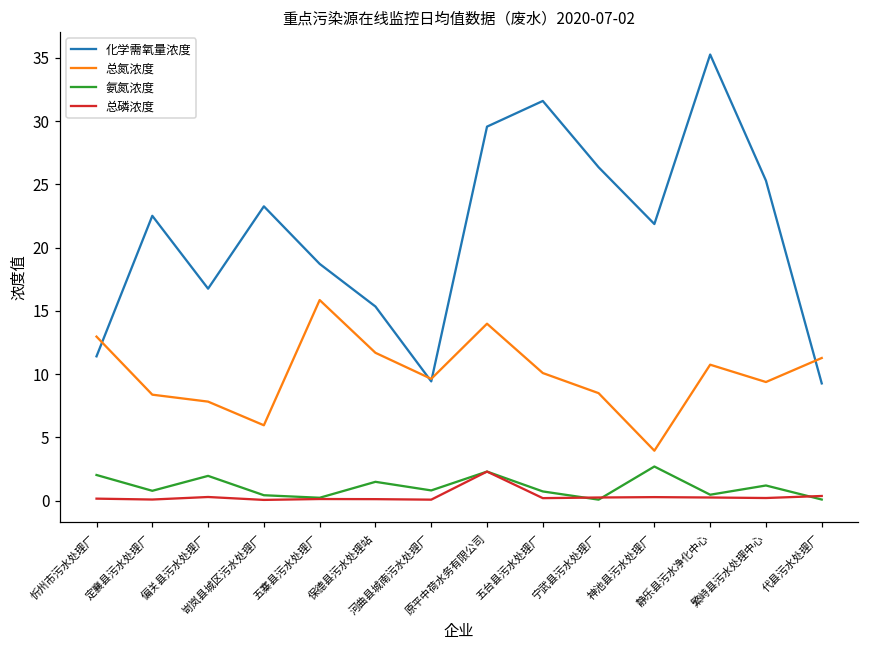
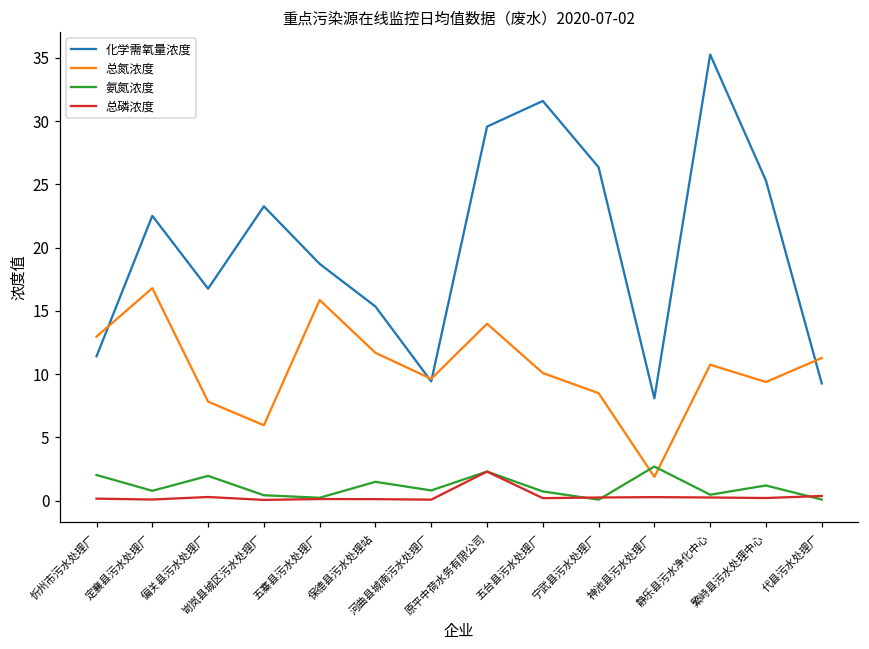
总氮浓度, 定襄县污水处理厂: 8.4 -> 16.8
化学需氧量浓度, 神池县污水处理厂: 21.9 -> 8.1
总氮浓度, 神池县污水处理厂: 4.0 -> 1.9
